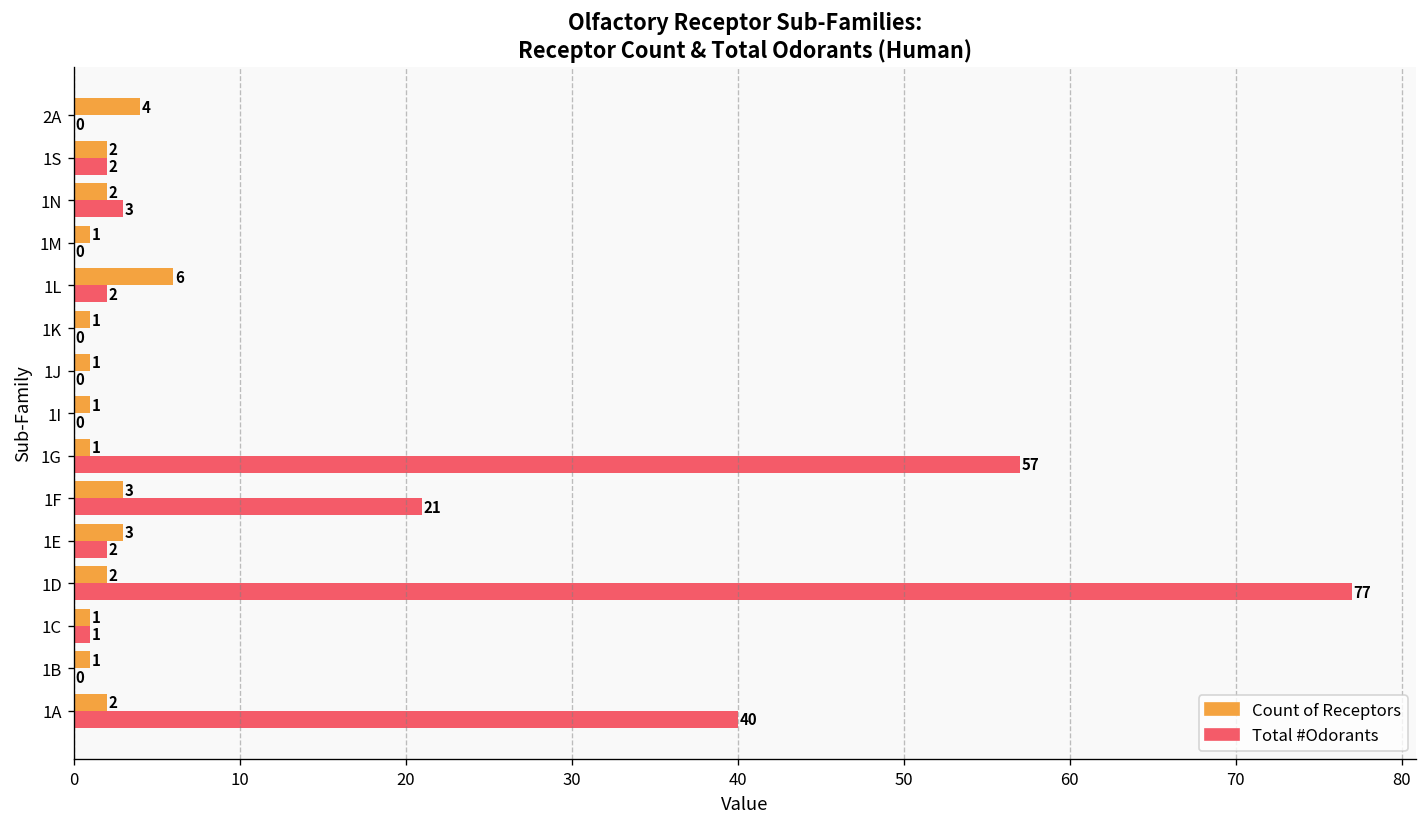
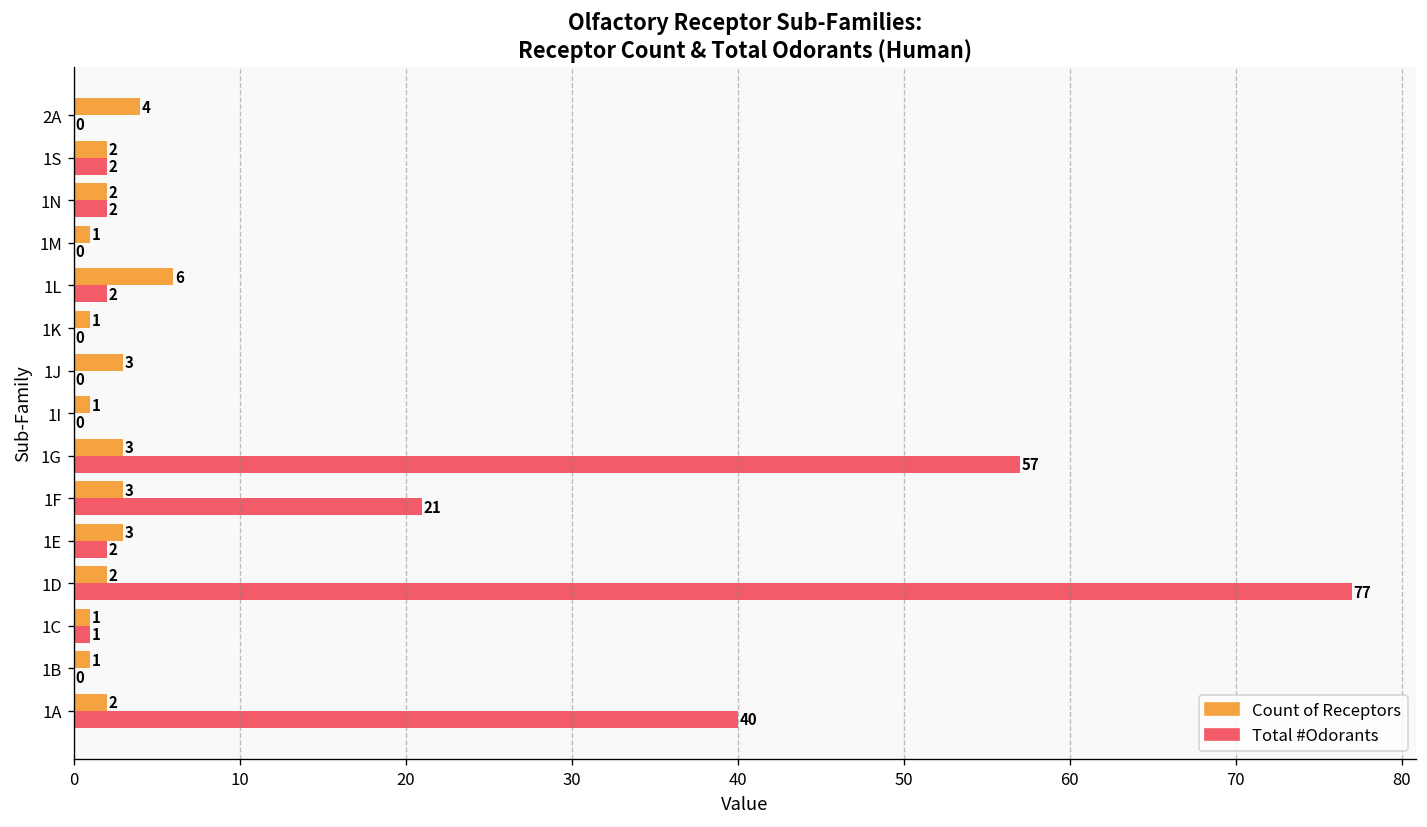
Total #Odorants, 1N: 3 -> 2
Count of Receptors, 1J: 1 -> 3
Count of Receptors, 1G: 1 -> 3
